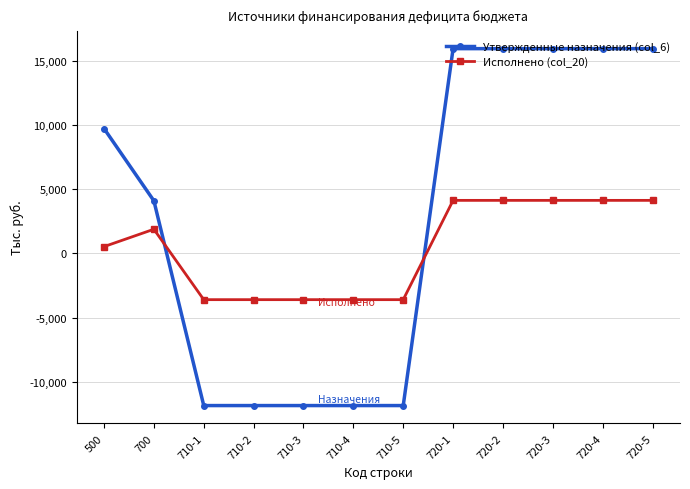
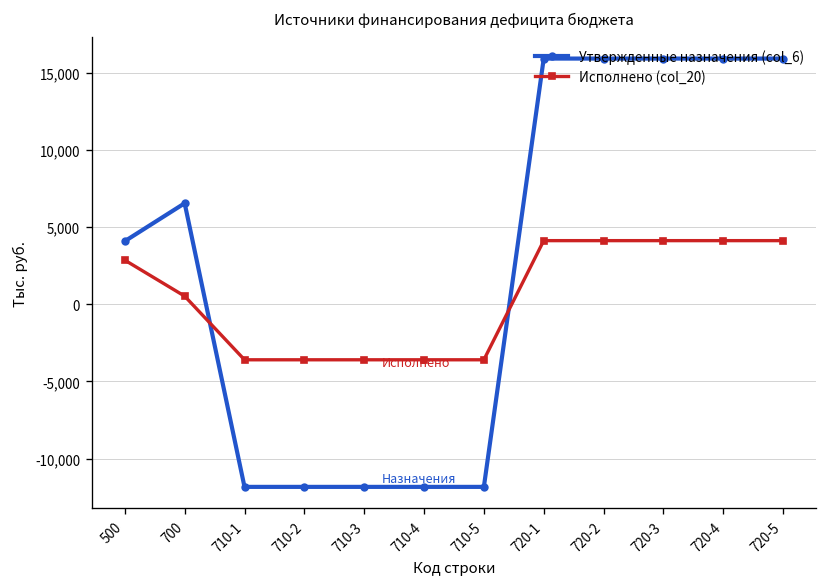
Утвержденные назначения (col_6), 500: 9,700 -> 4,100
Исполнено (col_20), 500: 500 -> 2,900
Утвержденные назначения (col_6), 700: 4,100 -> 6,600
Исполнено (col_20), 700: 1,900 -> 500
